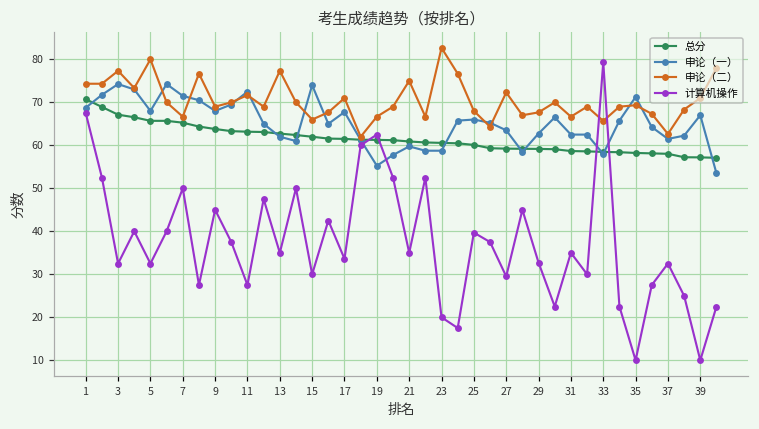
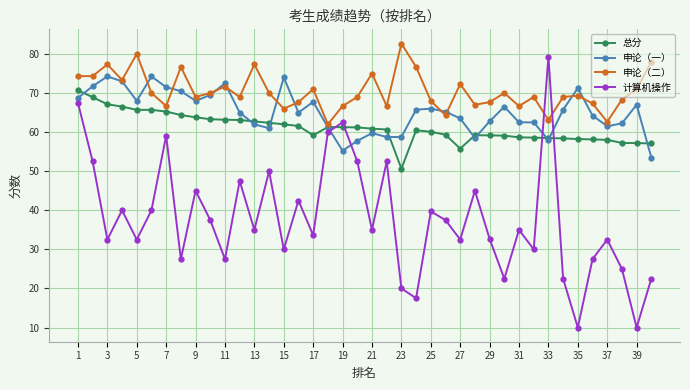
计算机操作, 7: 50 -> 59
总分, 17: 62 -> 59
总分, 23: 61 -> 51
总分, 27: 59 -> 56
计算机操作, 27: 30 -> 33
申论（二）, 33: 66 -> 63
